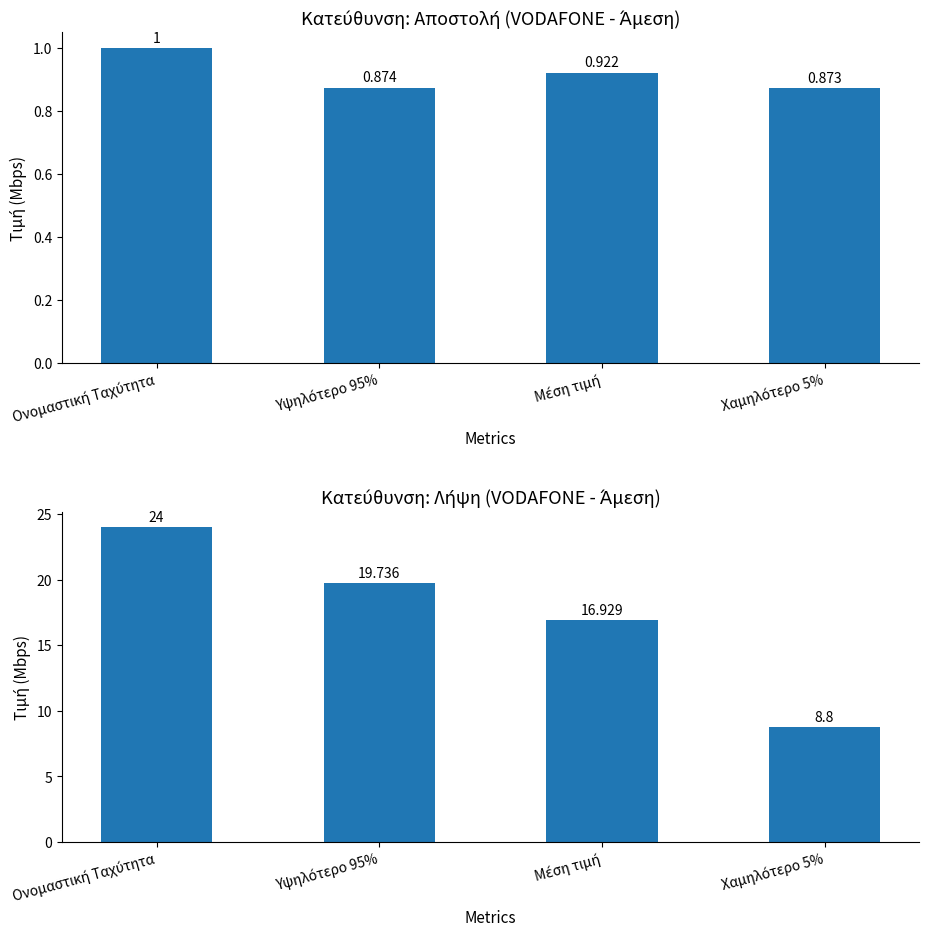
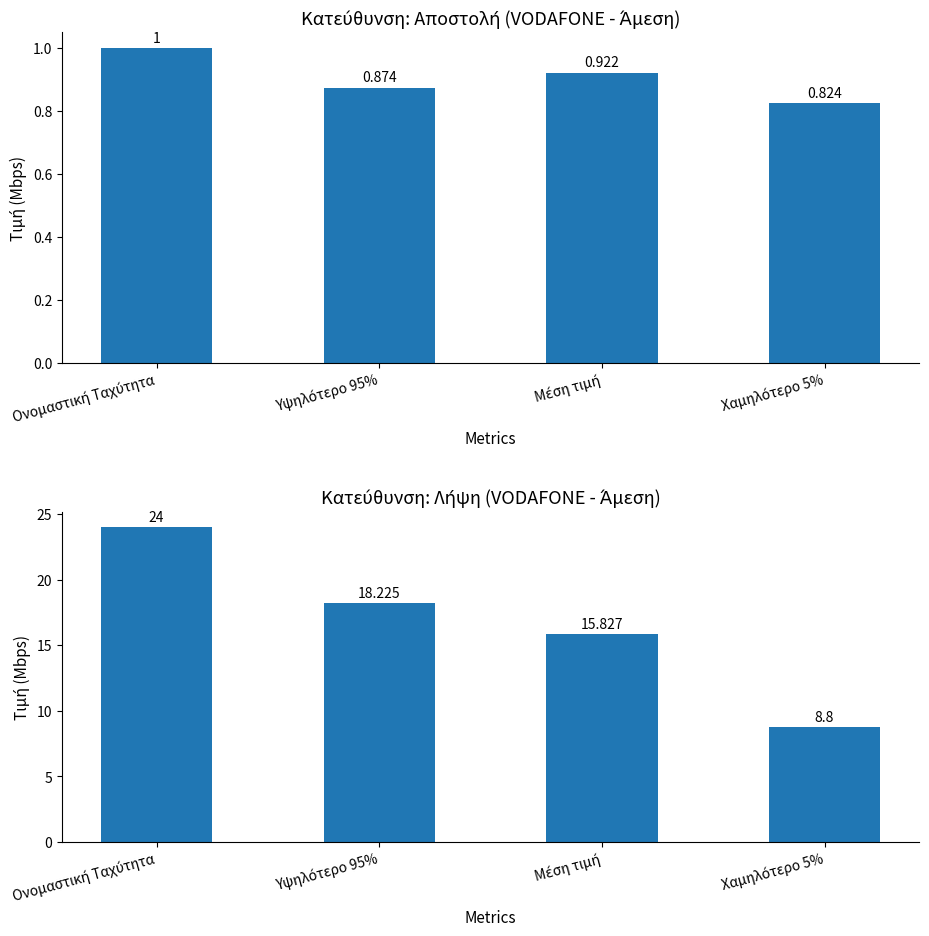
Κατεύθυνση: Αποστολή (VODAFONE - Άμεση), Χαμηλότερο 5%: 0.873 -> 0.824
Κατεύθυνση: Λήψη (VODAFONE - Άμεση), Υψηλότερο 95%: 19.736 -> 18.225
Κατεύθυνση: Λήψη (VODAFONE - Άμεση), Μέση τιμή: 16.929 -> 15.827
